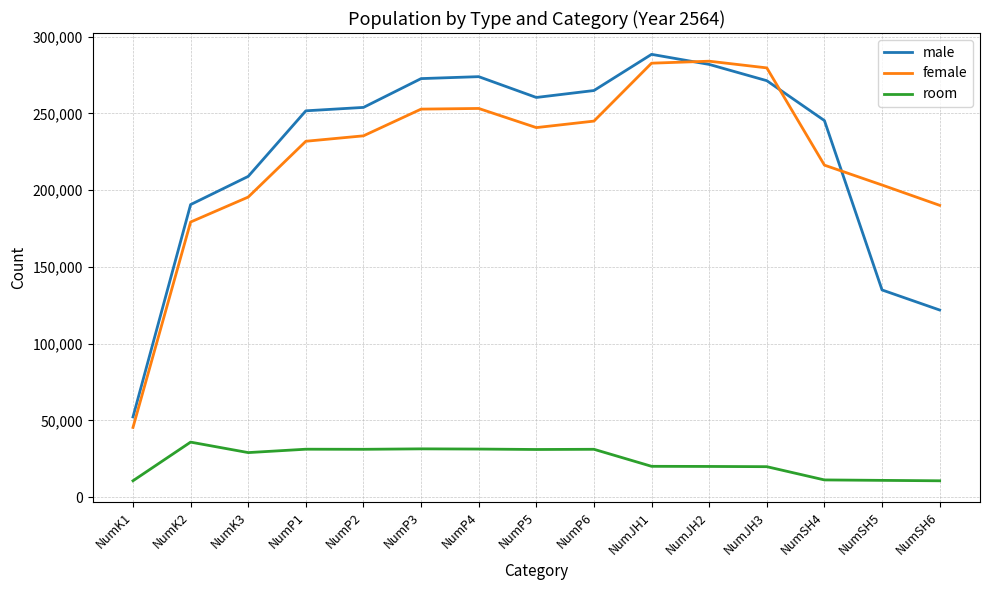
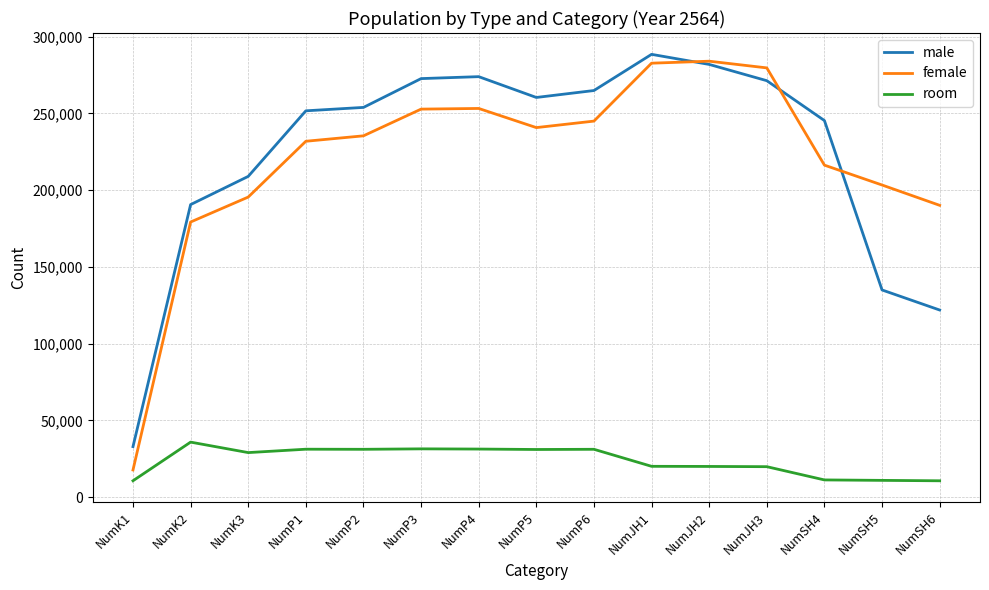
male, NumK1: 52,000 -> 33,000
female, NumK1: 45,000 -> 18,000
